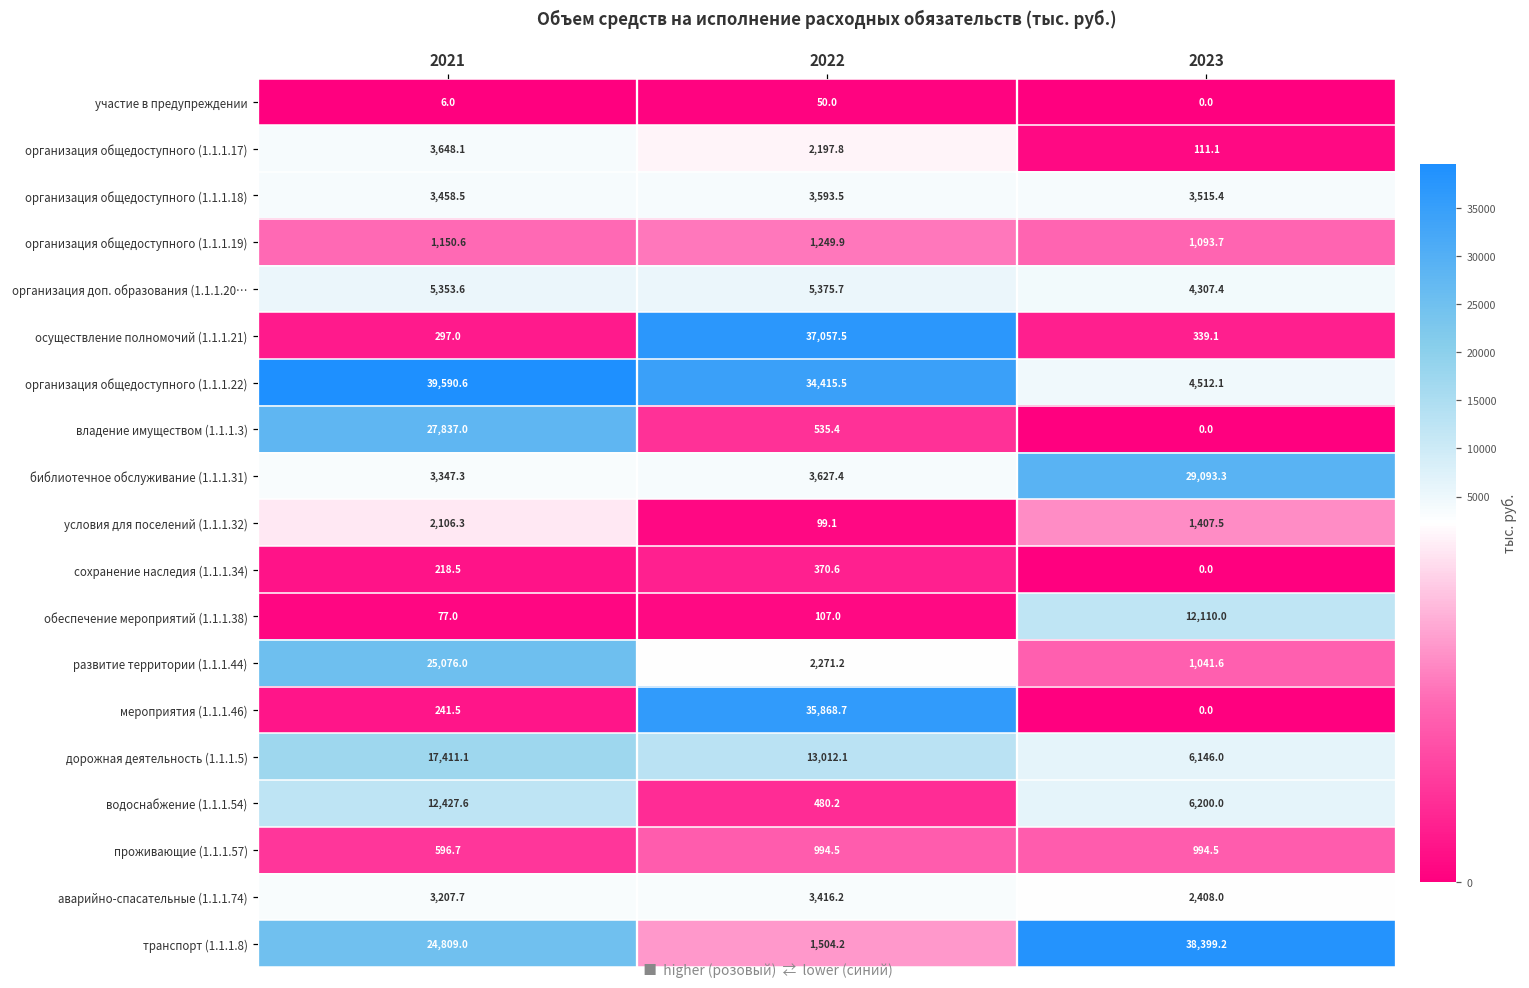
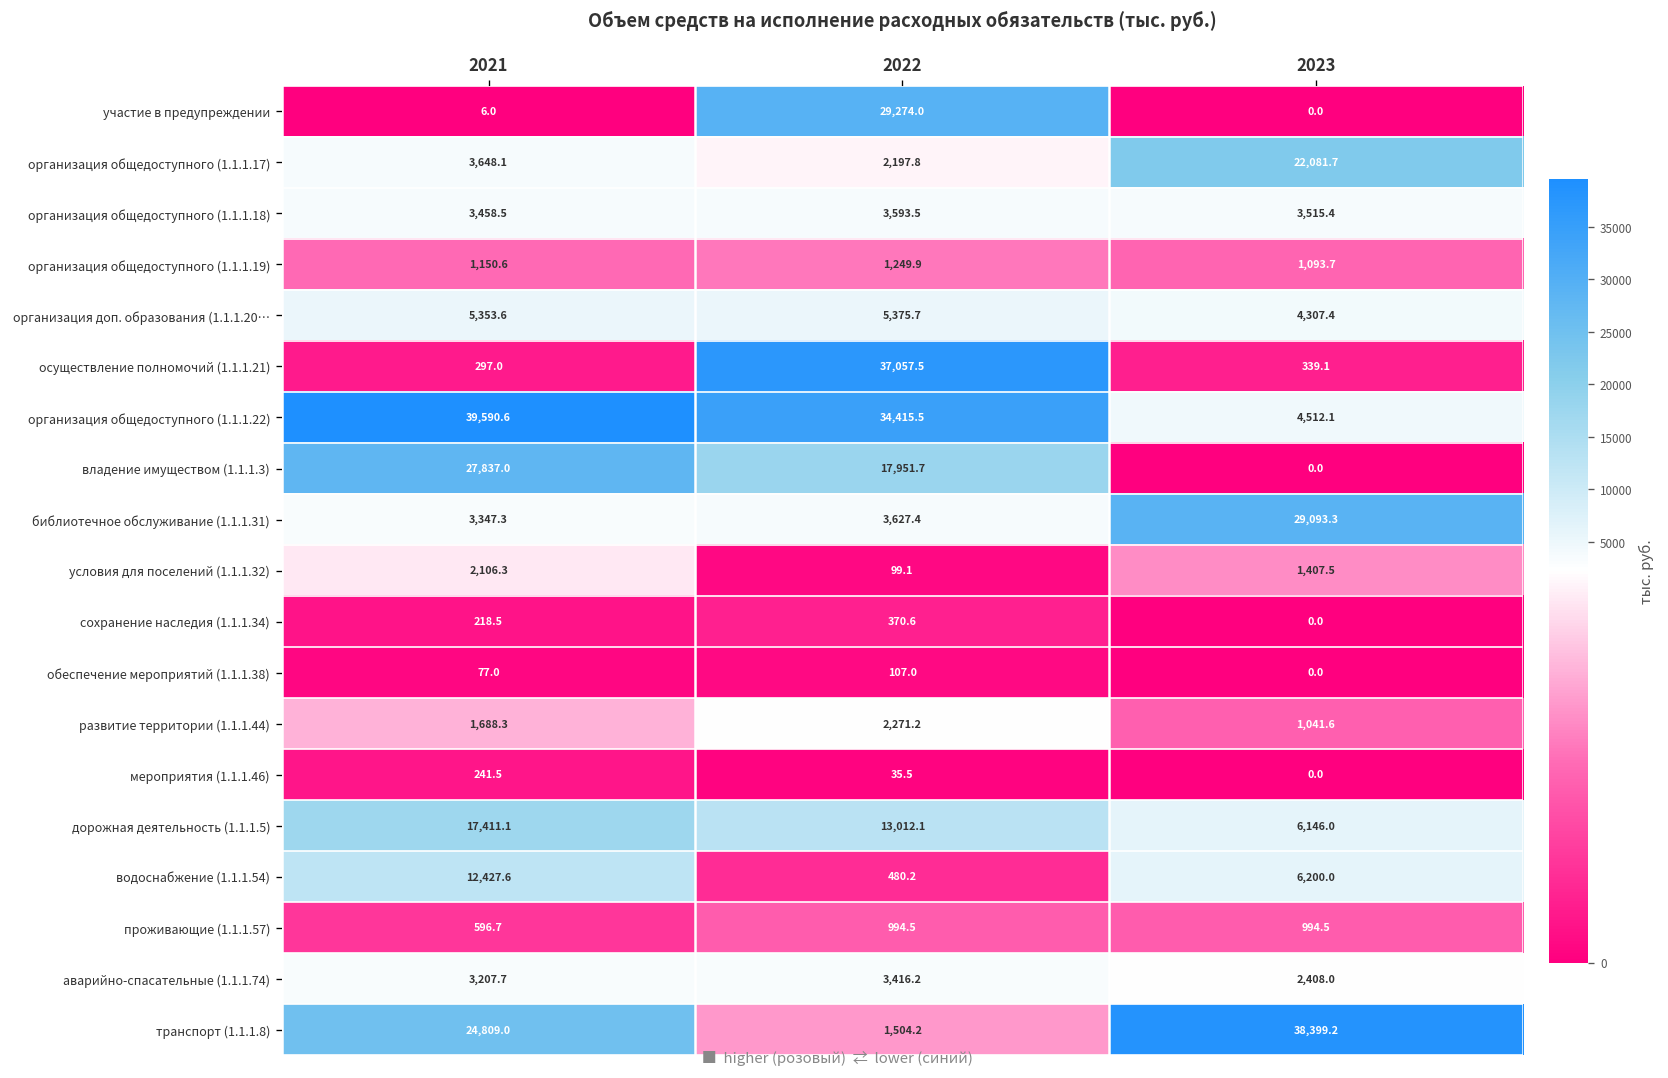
участие в предупреждении, 2022: 50.0 -> 29,274.0
организация общедоступного (1.1.1.17), 2023: 111.1 -> 22,081.7
владение имуществом (1.1.1.3), 2022: 535.4 -> 17,951.7
обеспечение мероприятий (1.1.1.38), 2023: 12,110.0 -> 0.0
развитие территории (1.1.1.44), 2021: 25,076.0 -> 1,688.3
мероприятия (1.1.1.46), 2022: 35,868.7 -> 35.5
